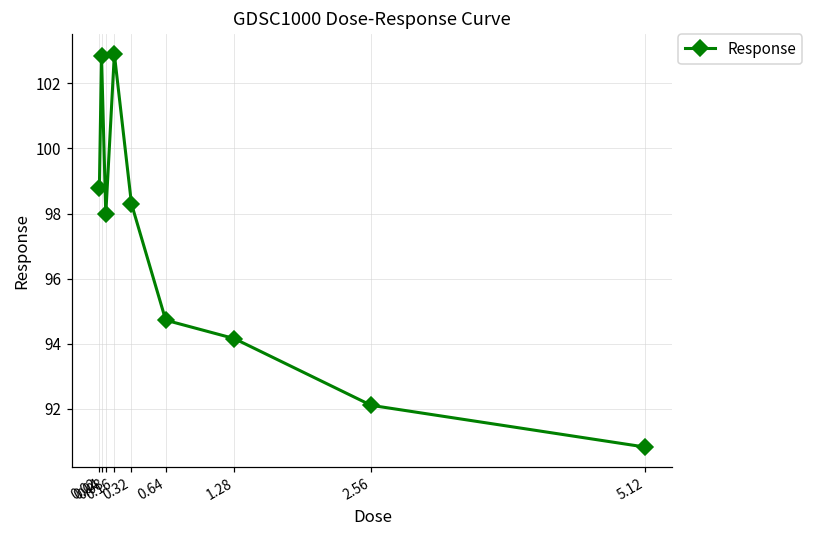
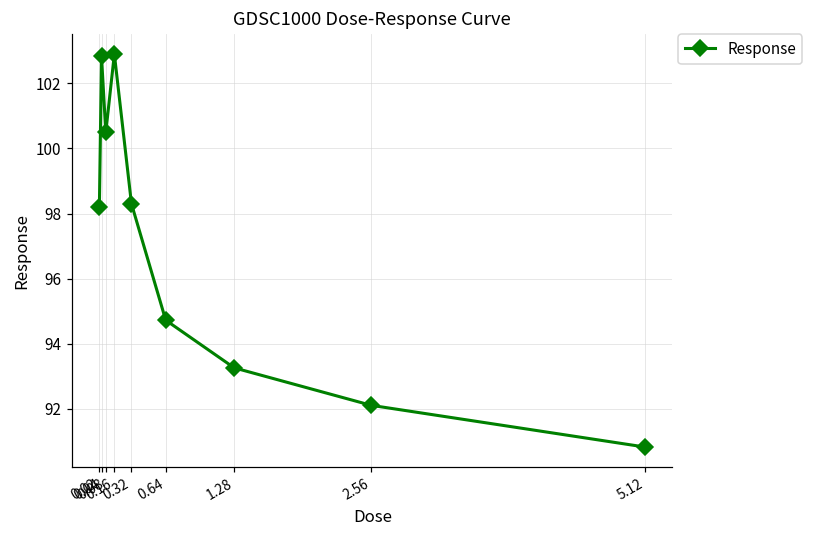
0.02: 98.8 -> 98.2
0.08: 98.0 -> 100.5
1.28: 94.2 -> 93.3
